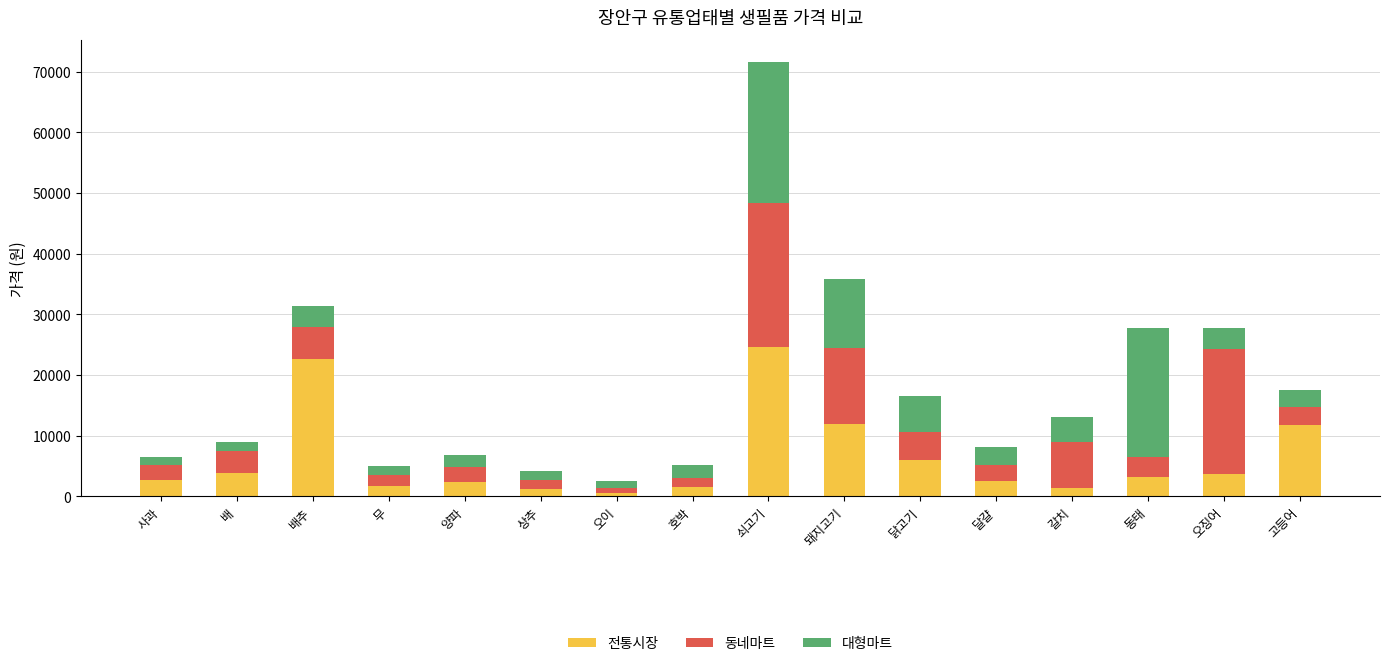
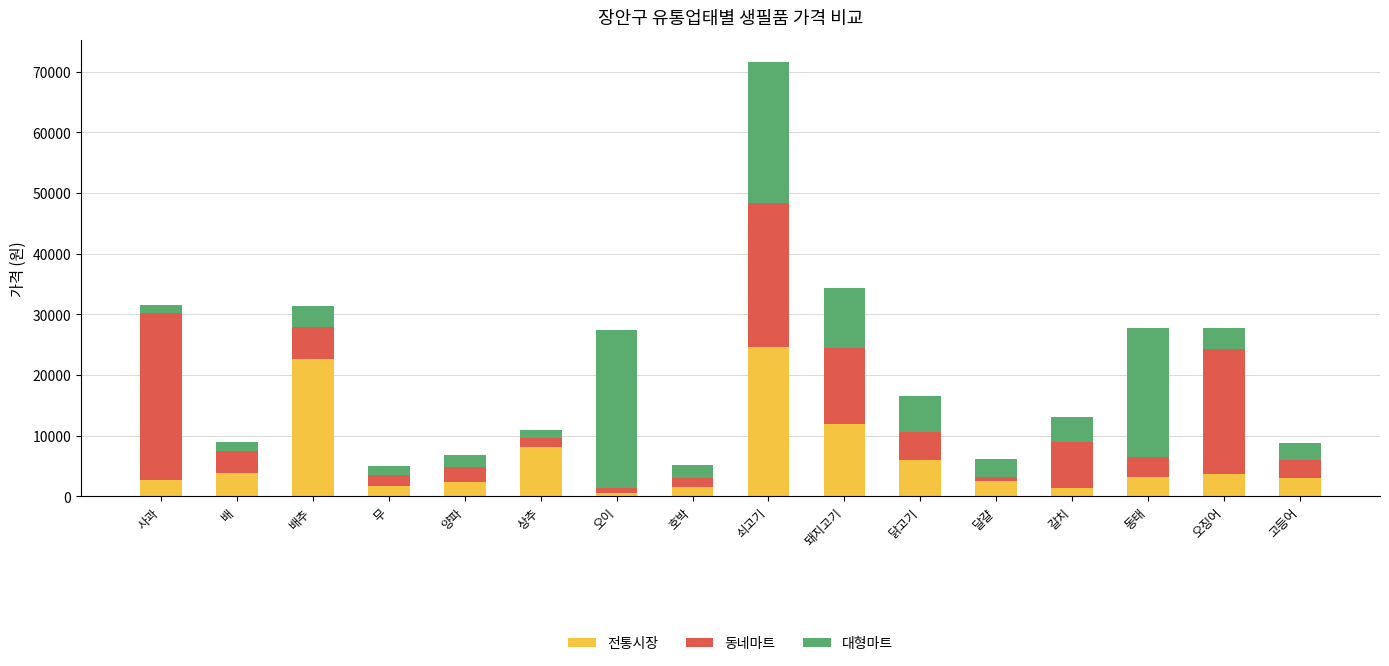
동네마트, 사과: 2000 -> 27000
전통시장, 상추: 1000 -> 8000
대형마트, 오이: 1000 -> 26000
대형마트, 돼지고기: 11000 -> 10000
동네마트, 달걀: 3000 -> 1000
전통시장, 고등어: 12000 -> 3000
